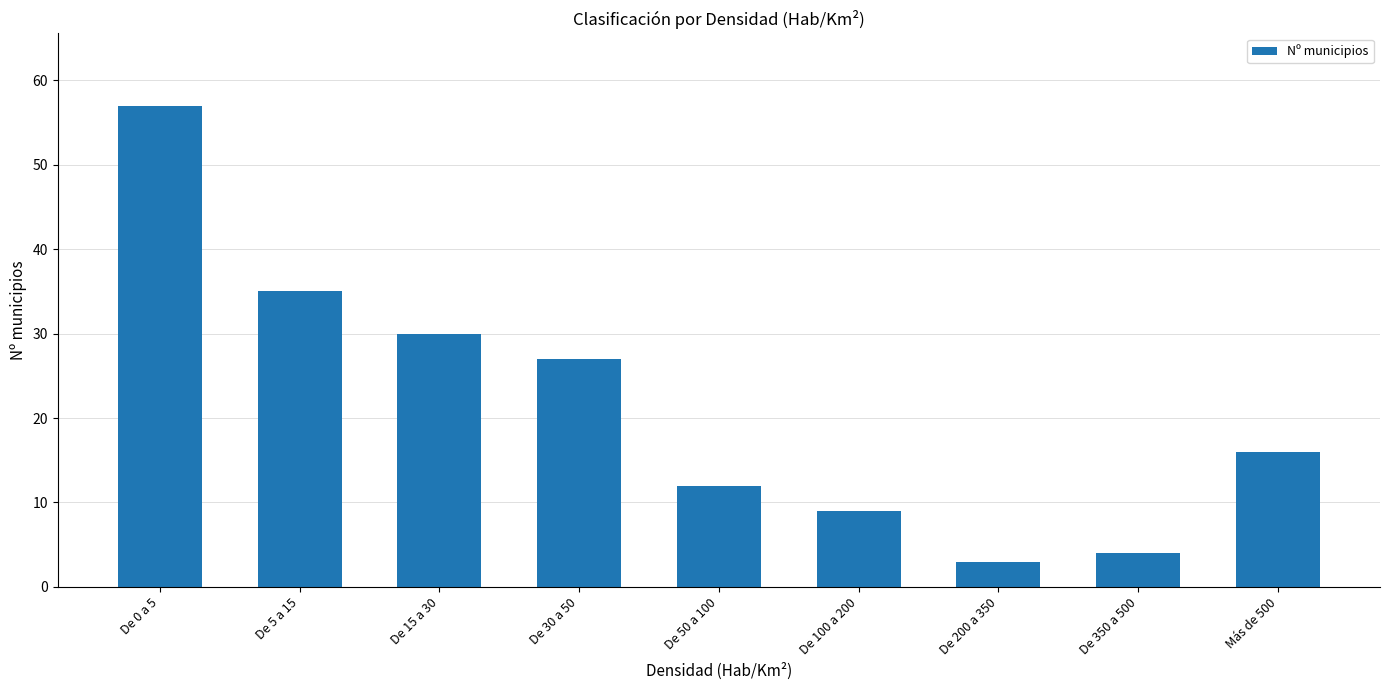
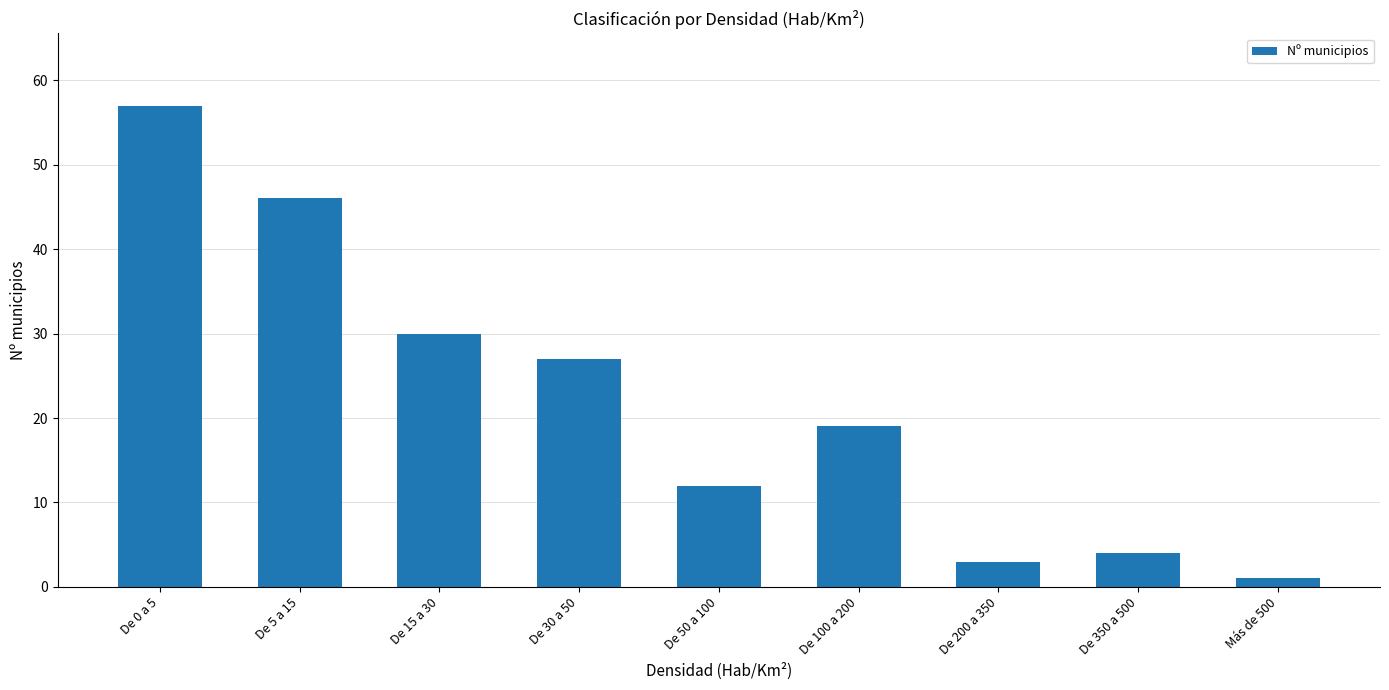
De 5 a 15: 35 -> 46
De 100 a 200: 9 -> 19
Más de 500: 16 -> 1
